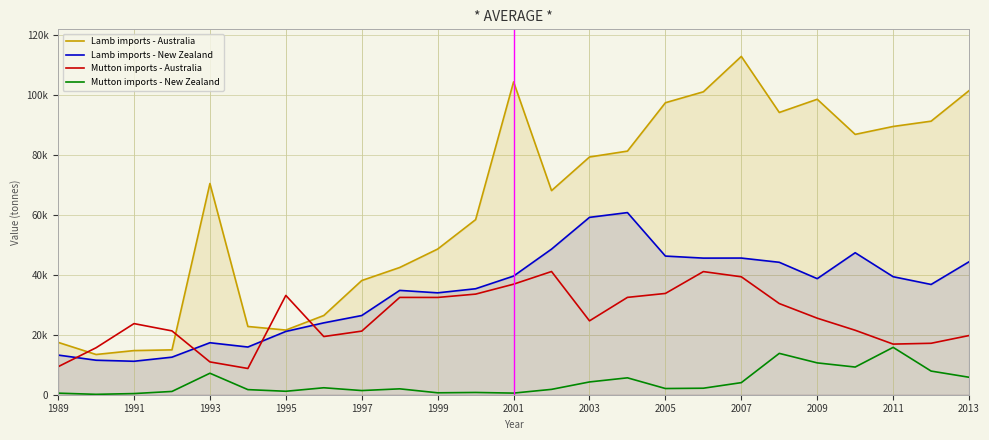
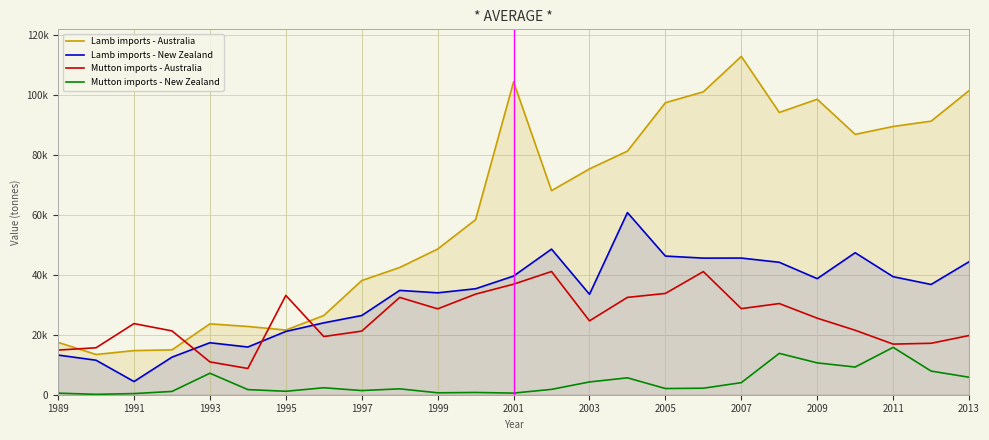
Mutton imports - Australia, 1989: 9000 -> 15000
Lamb imports - New Zealand, 1991: 11000 -> 4000
Lamb imports - Australia, 1993: 70000 -> 24000
Mutton imports - Australia, 1999: 32000 -> 29000
Lamb imports - Australia, 2003: 79000 -> 75000
Lamb imports - New Zealand, 2003: 59000 -> 33000
Mutton imports - Australia, 2007: 39000 -> 29000
